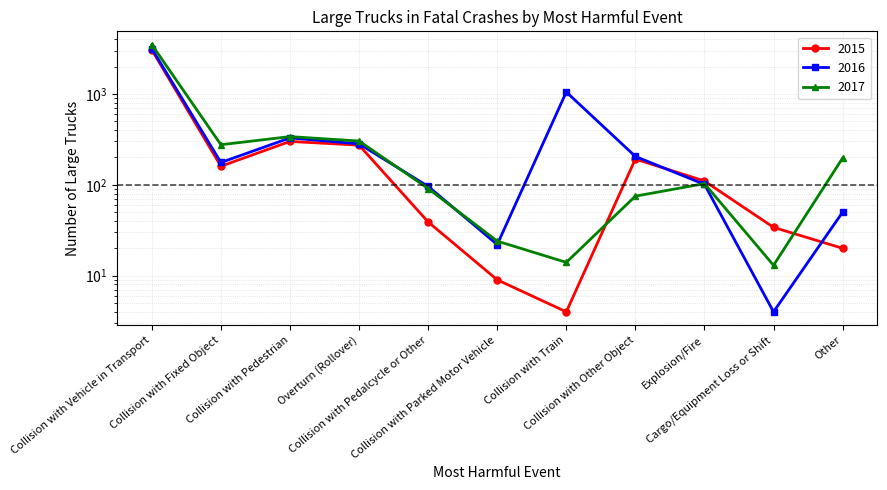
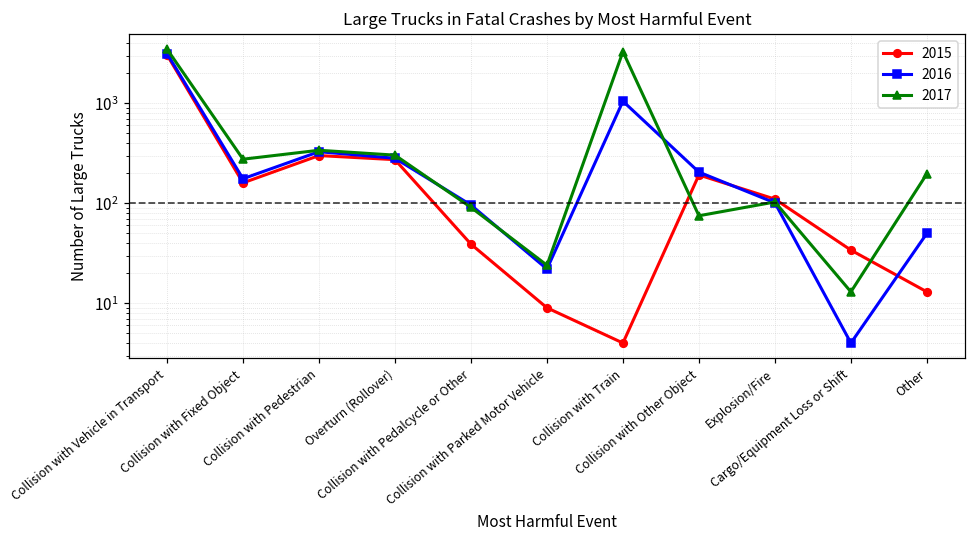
2017, Collision with Train: 14 -> 3300
2015, Other: 20 -> 13
